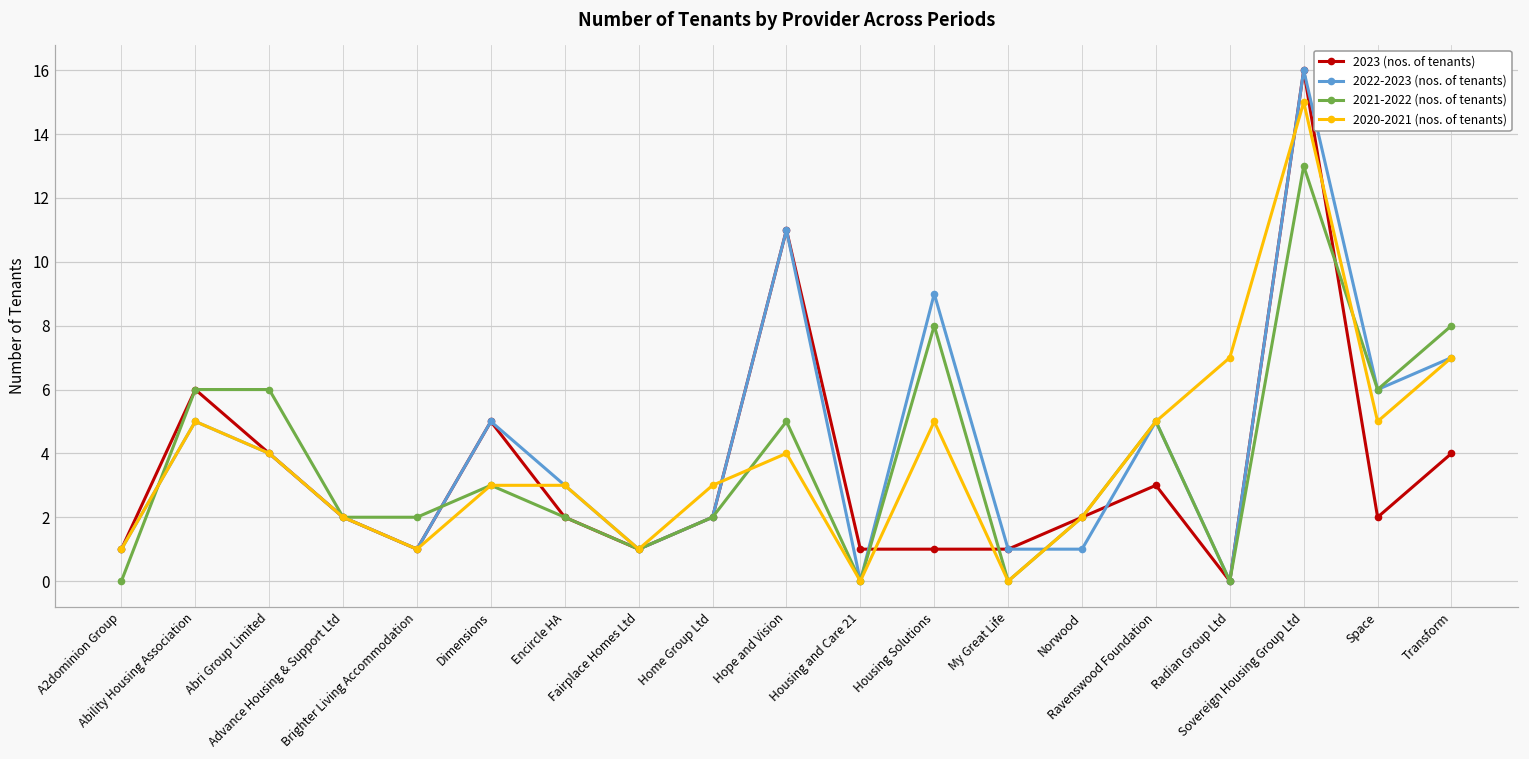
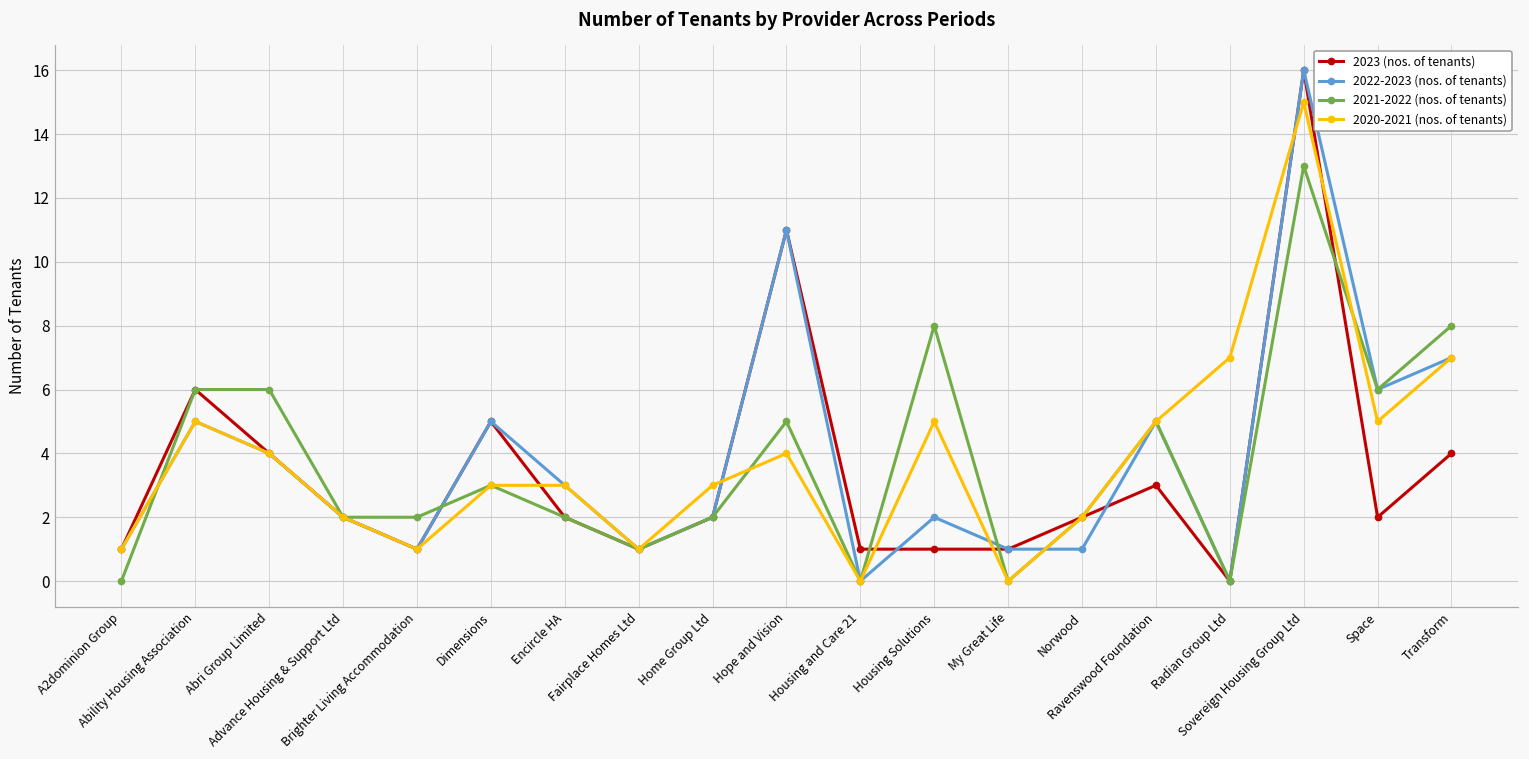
2022-2023 (nos. of tenants), Housing Solutions: 9 -> 2
